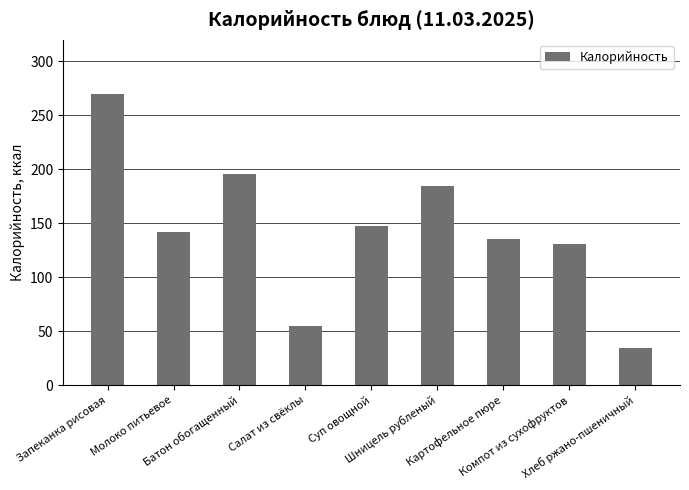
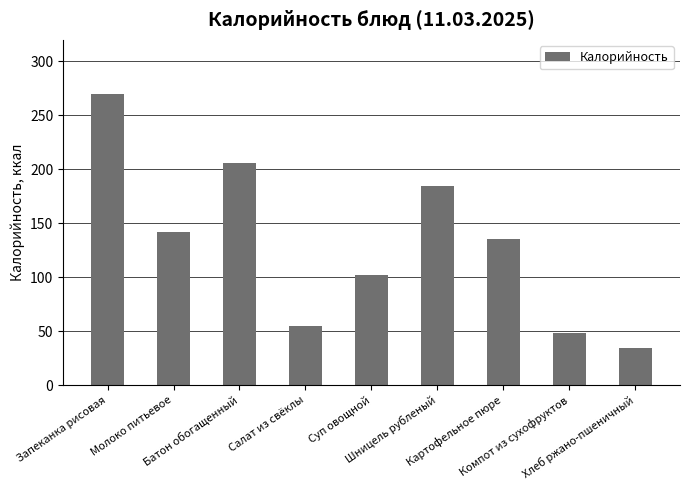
Батон обогащенный: 196 -> 206
Суп овощной: 148 -> 102
Компот из сухофруктов: 131 -> 48
